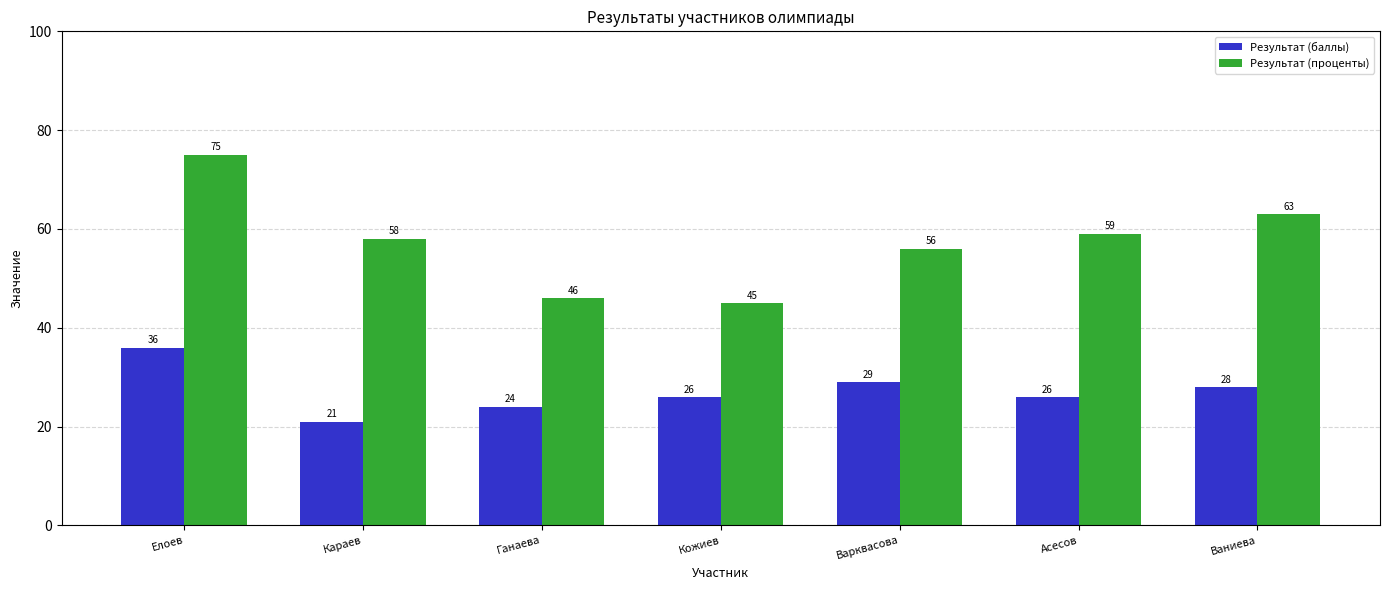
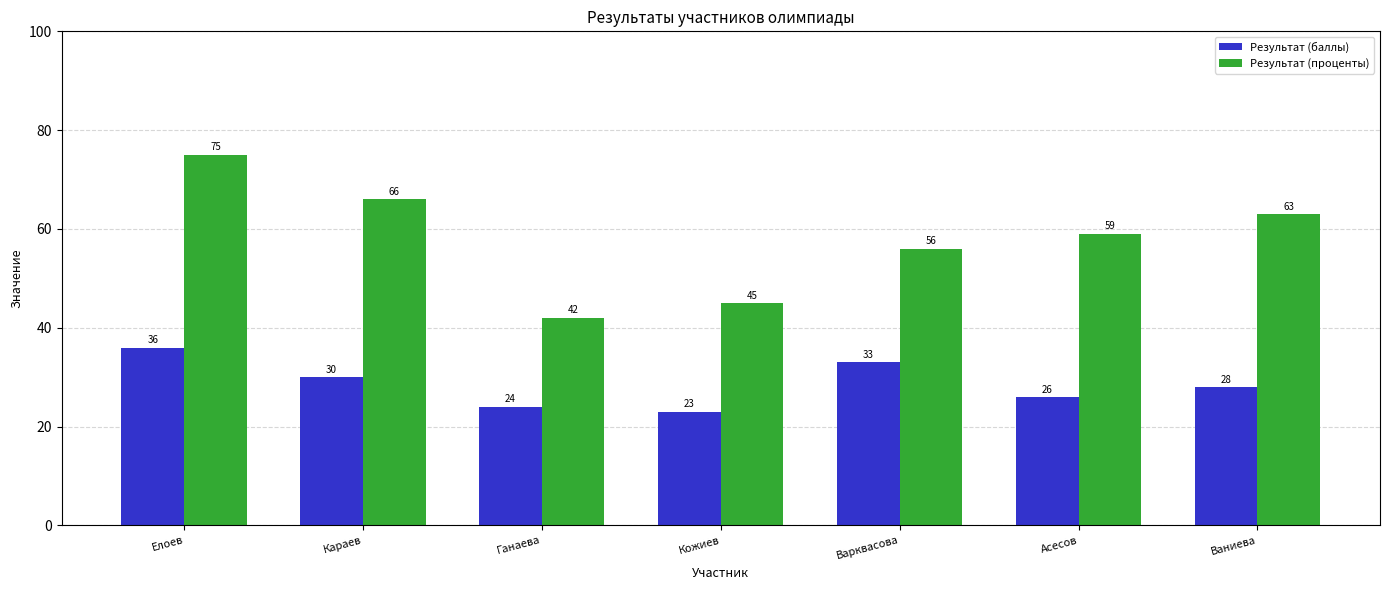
Результат (баллы), Караев: 21 -> 30
Результат (проценты), Караев: 58 -> 66
Результат (проценты), Ганаева: 46 -> 42
Результат (баллы), Кожиев: 26 -> 23
Результат (баллы), Варквасова: 29 -> 33
